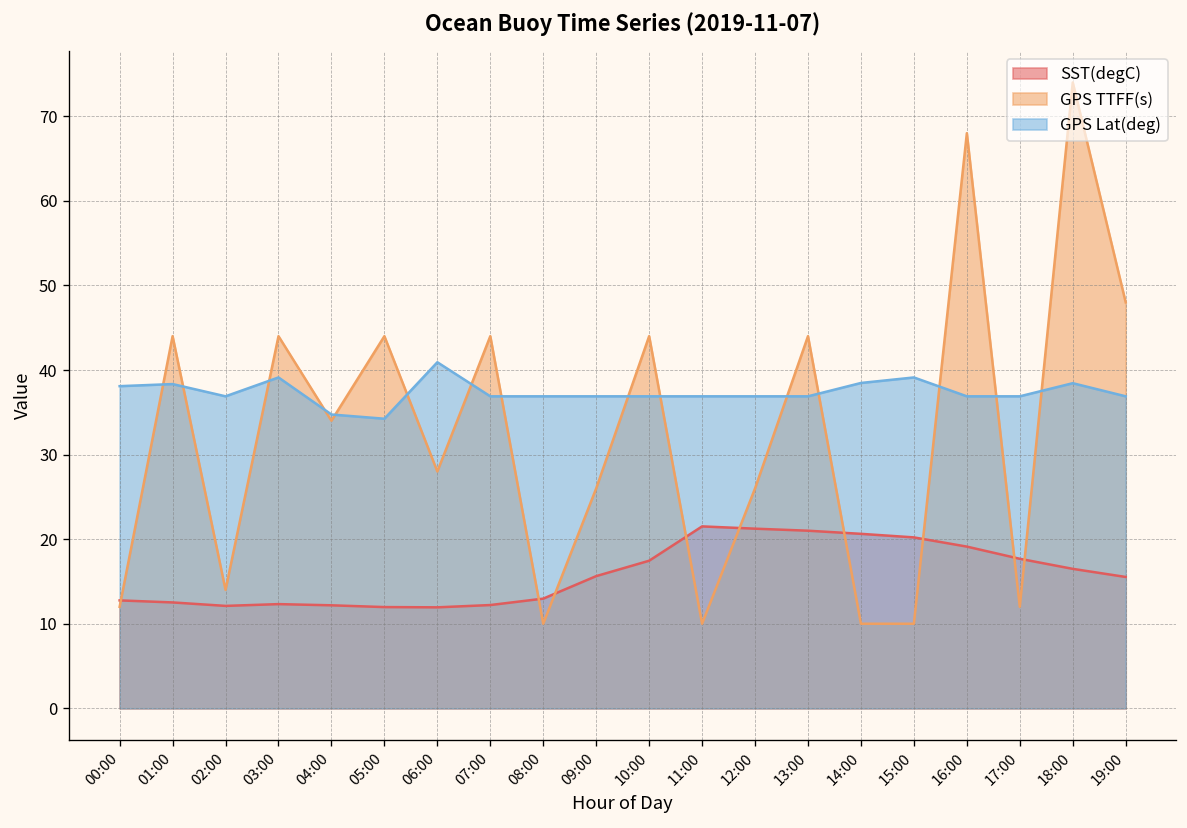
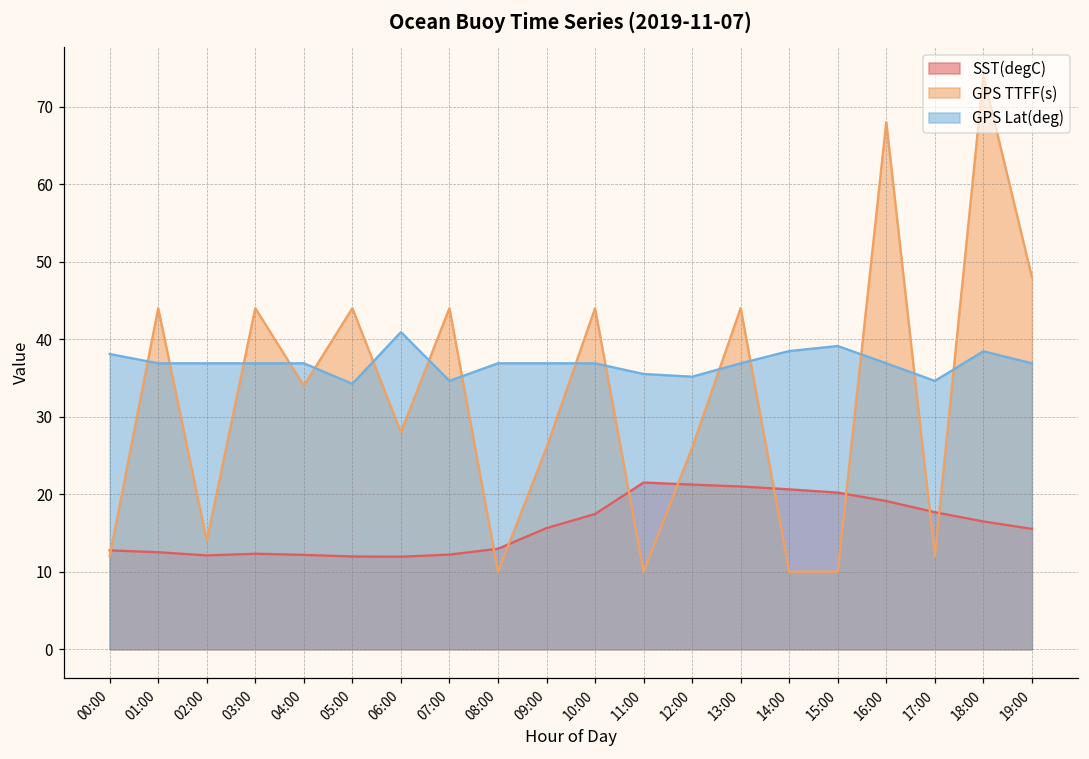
GPS Lat(deg), 01:00: 38 -> 37
GPS Lat(deg), 03:00: 39 -> 37
GPS Lat(deg), 04:00: 35 -> 37
GPS Lat(deg), 07:00: 37 -> 35
GPS Lat(deg), 11:00: 37 -> 36
GPS Lat(deg), 12:00: 37 -> 35
GPS Lat(deg), 17:00: 37 -> 35
